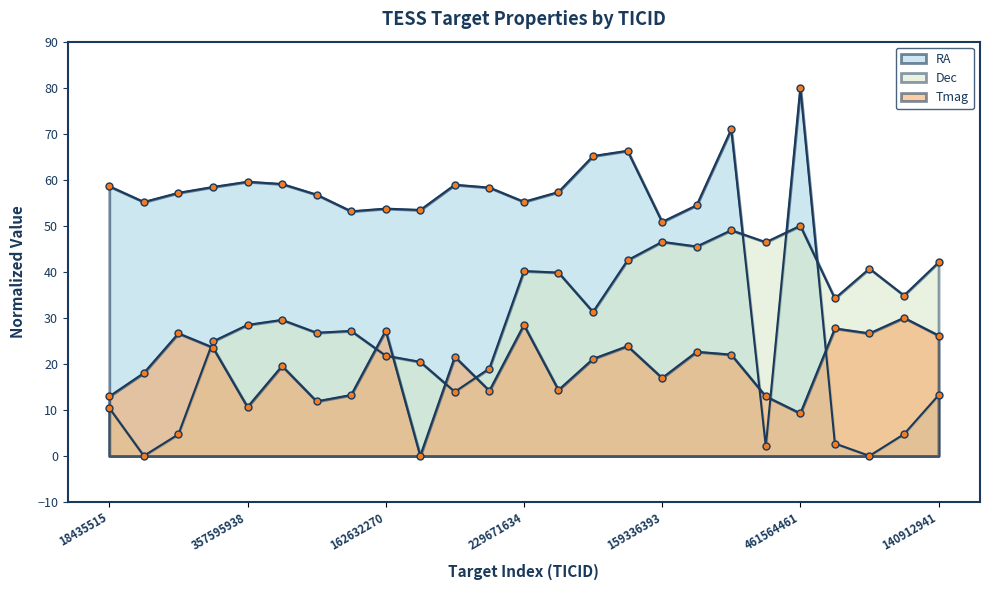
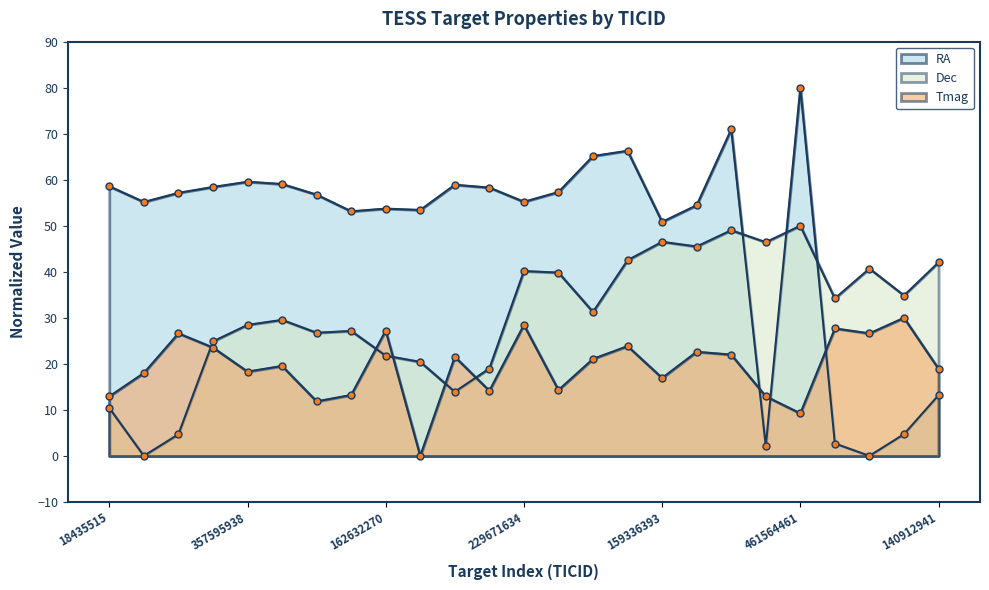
Tmag, 357595938: 11 -> 18
Tmag, 140912941: 26 -> 19
